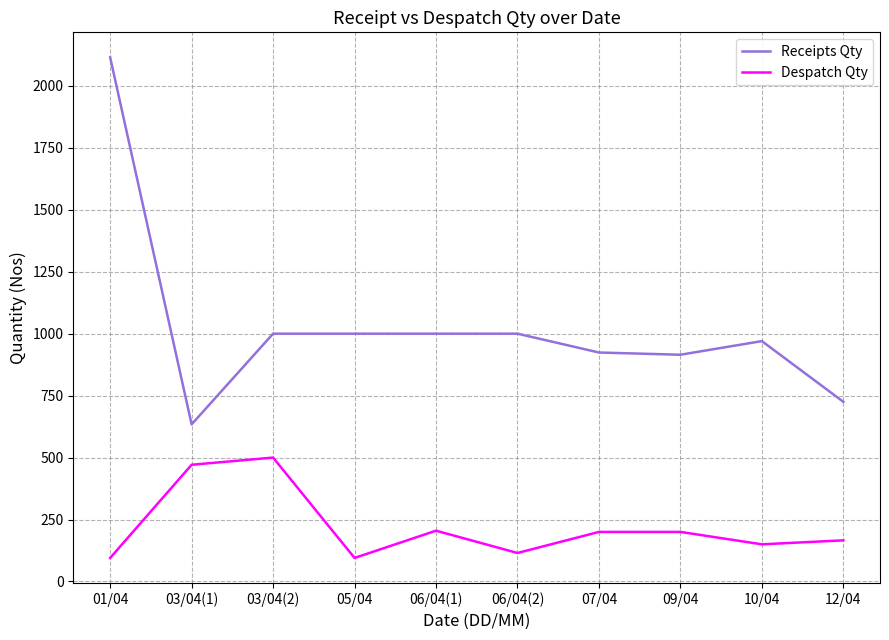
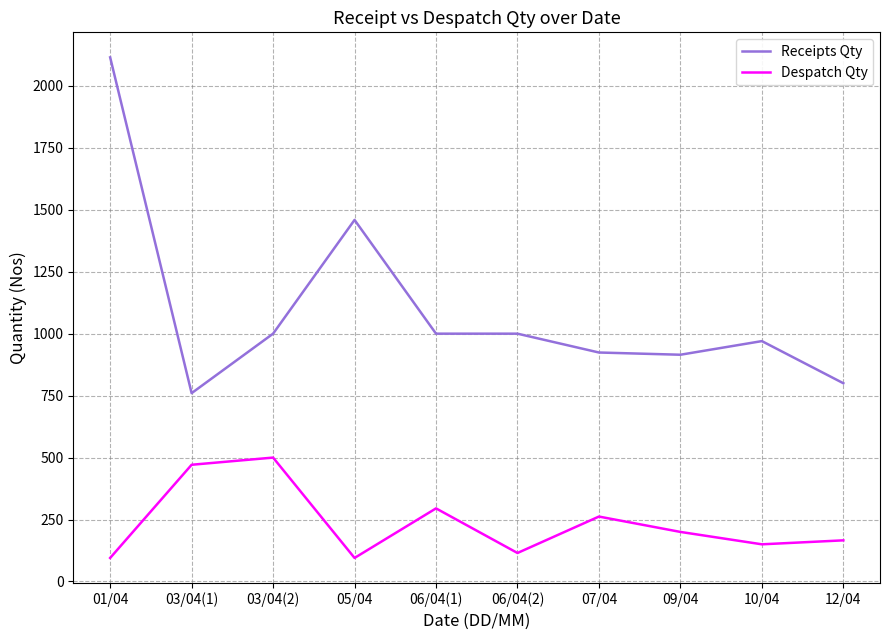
Receipts Qty, 03/04(1): 630 -> 760
Receipts Qty, 05/04: 1000 -> 1460
Despatch Qty, 06/04(1): 210 -> 300
Despatch Qty, 07/04: 200 -> 260
Receipts Qty, 12/04: 730 -> 800
